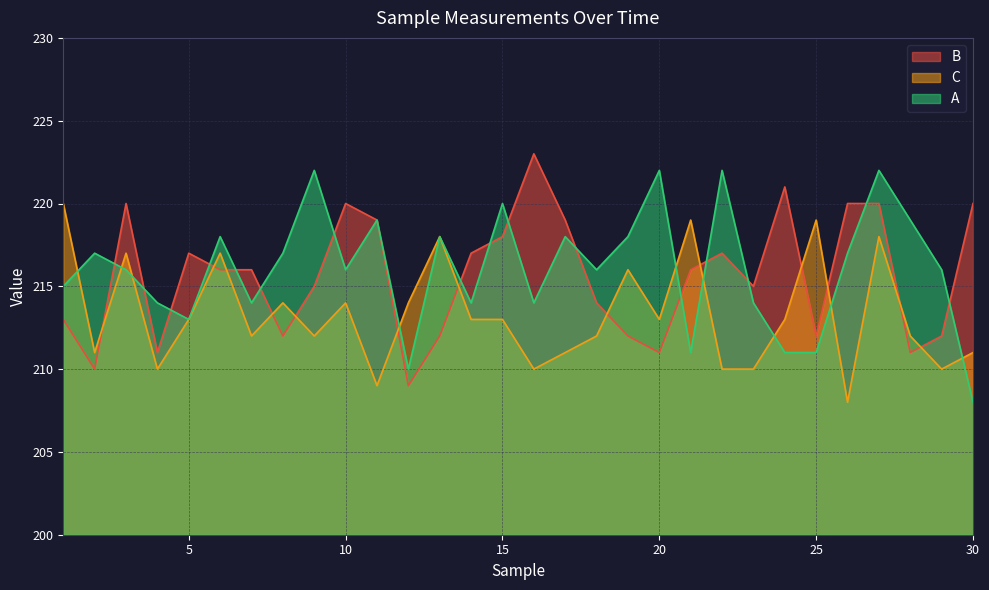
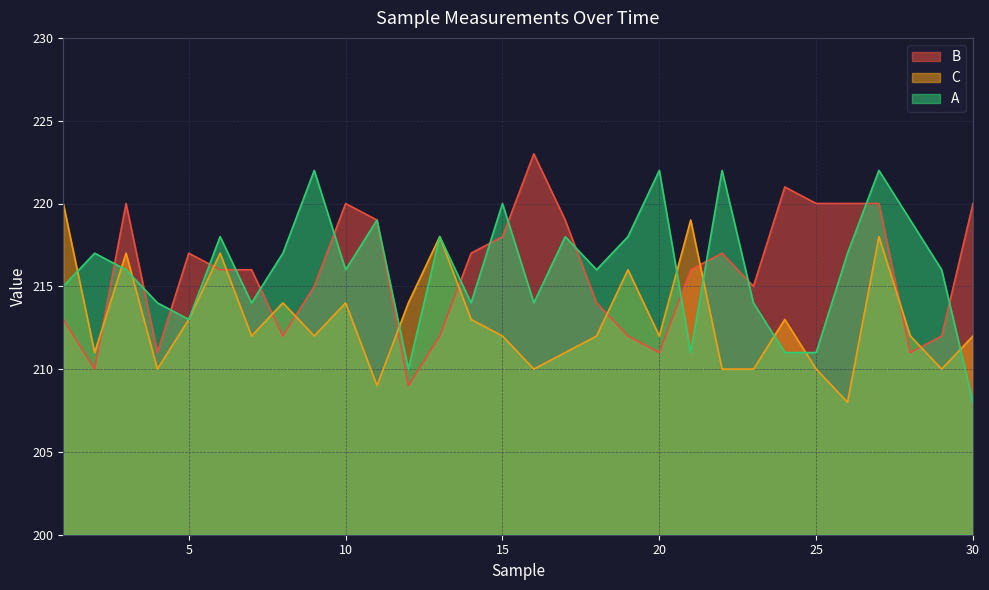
C, 15: 213 -> 212
C, 20: 213 -> 212
B, 25: 212 -> 220
C, 25: 219 -> 210
C, 30: 211 -> 212
